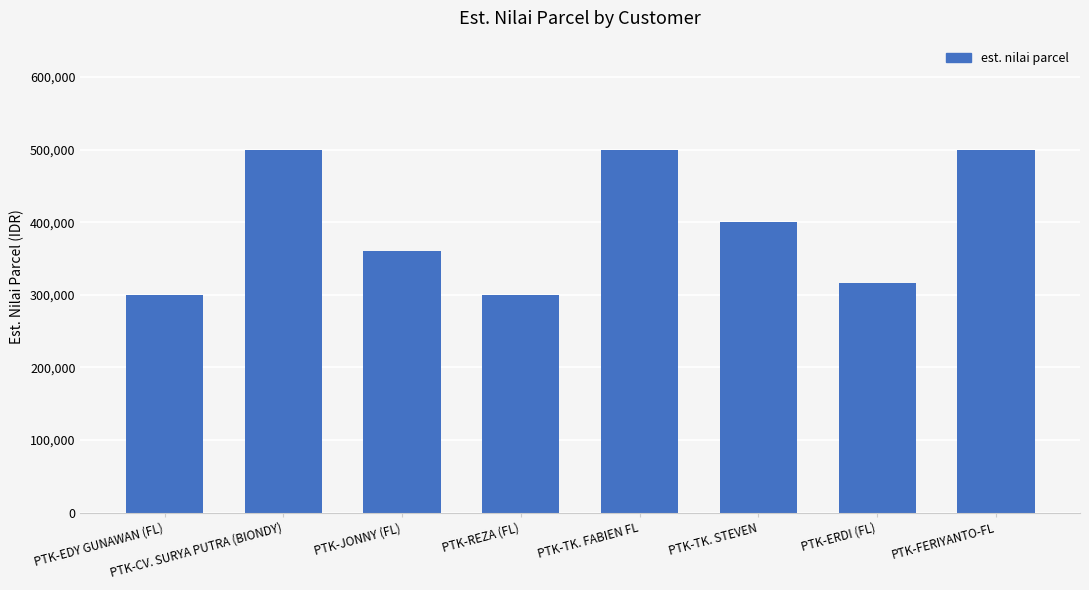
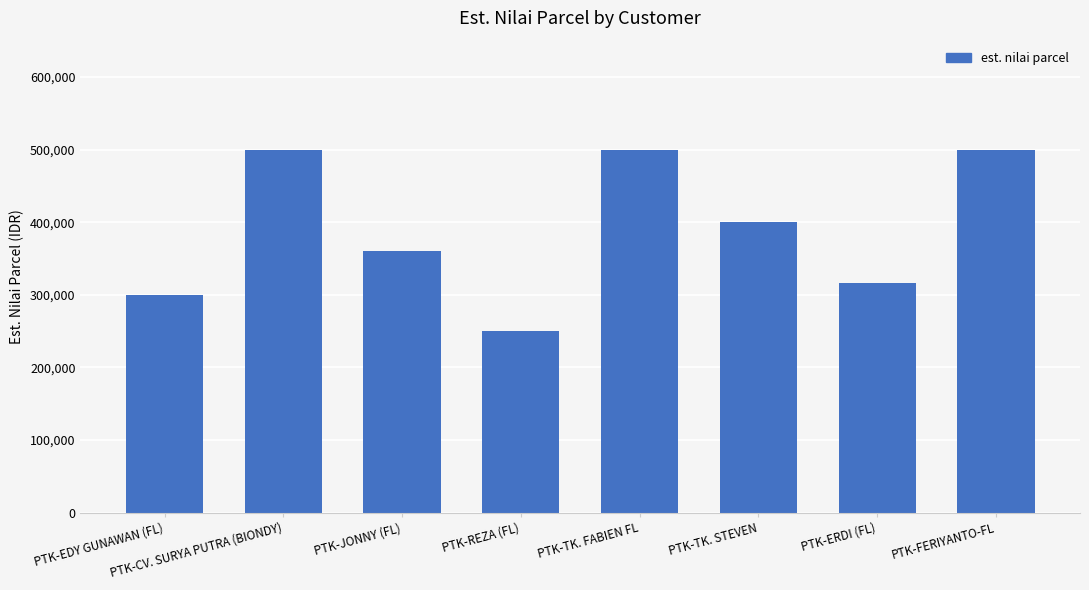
PTK-REZA (FL): 300,000 -> 250,000
